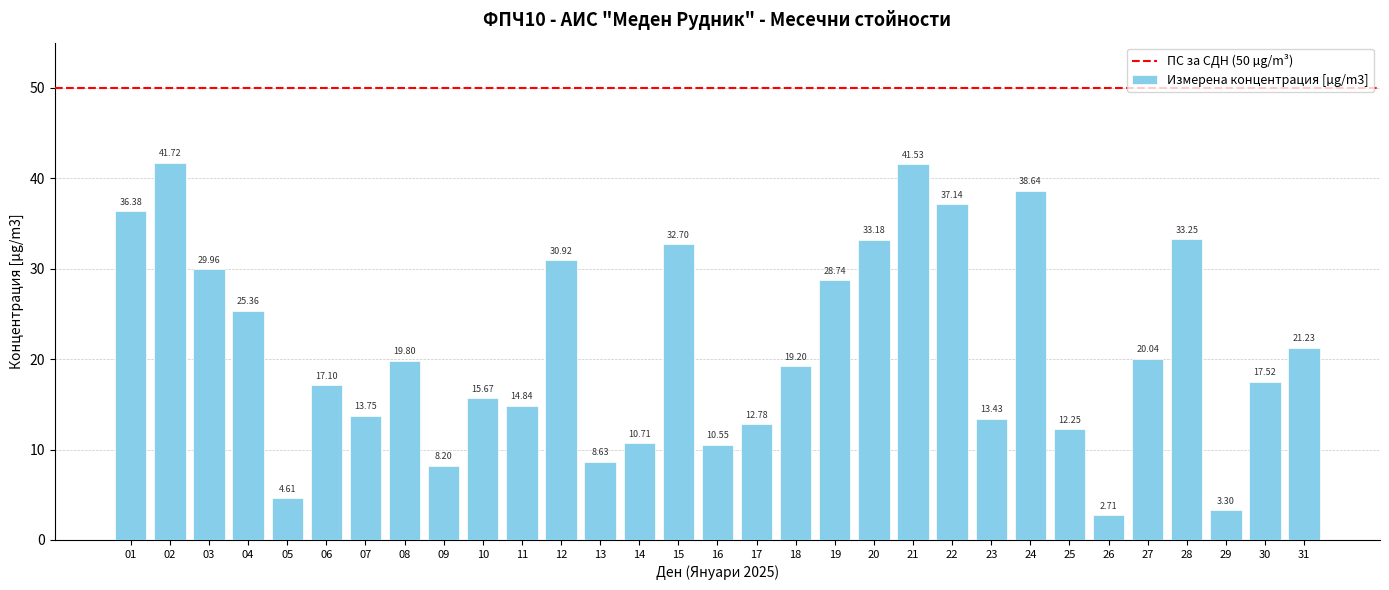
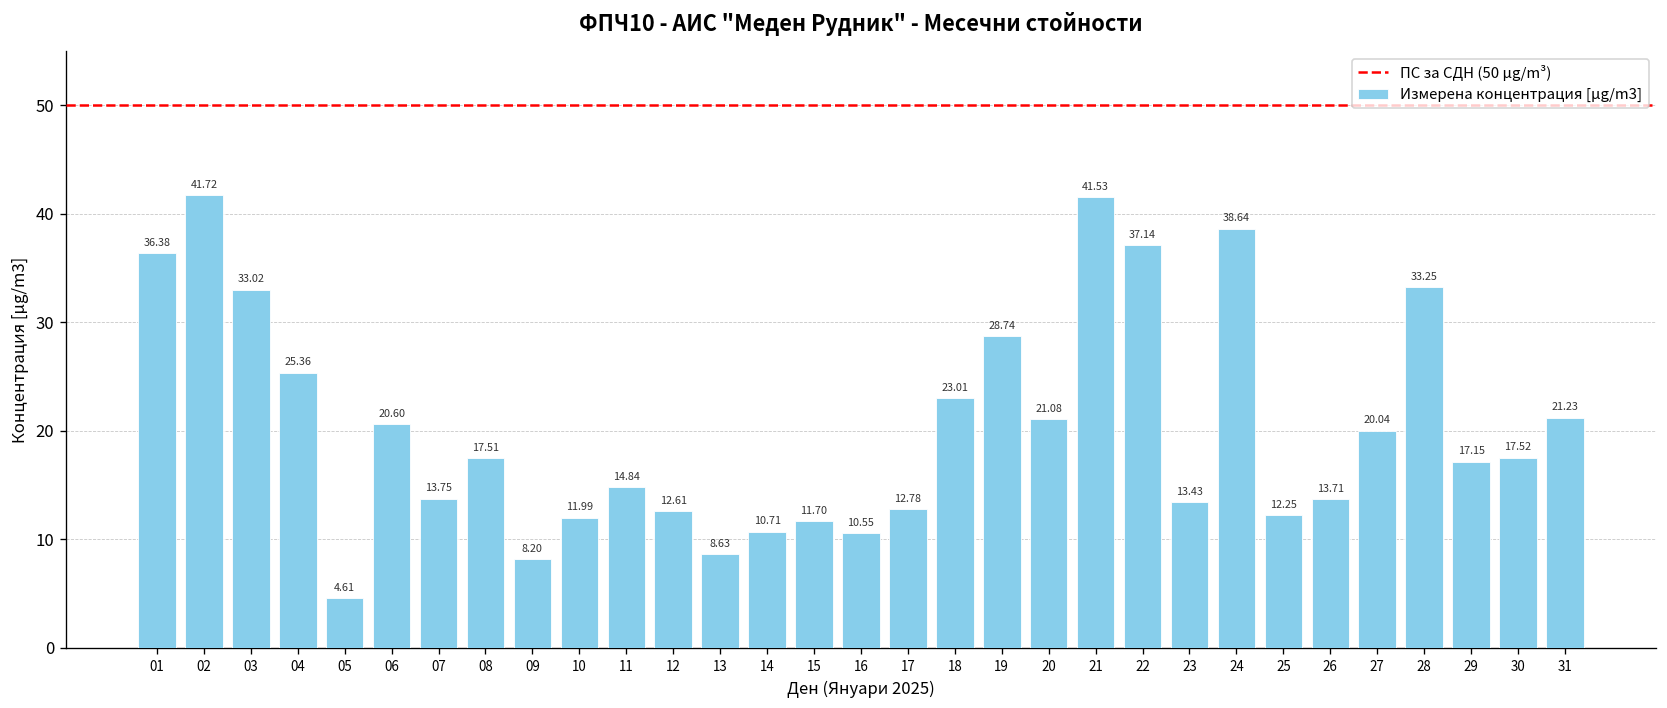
03: 29.96 -> 33.02
06: 17.10 -> 20.60
08: 19.80 -> 17.51
10: 15.67 -> 11.99
12: 30.92 -> 12.61
15: 32.70 -> 11.70
18: 19.20 -> 23.01
20: 33.18 -> 21.08
26: 2.71 -> 13.71
29: 3.30 -> 17.15
